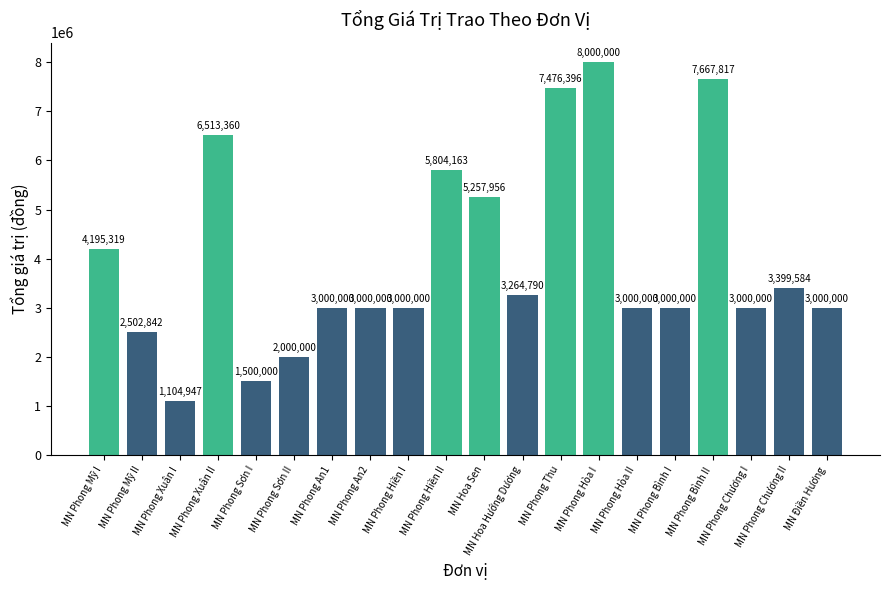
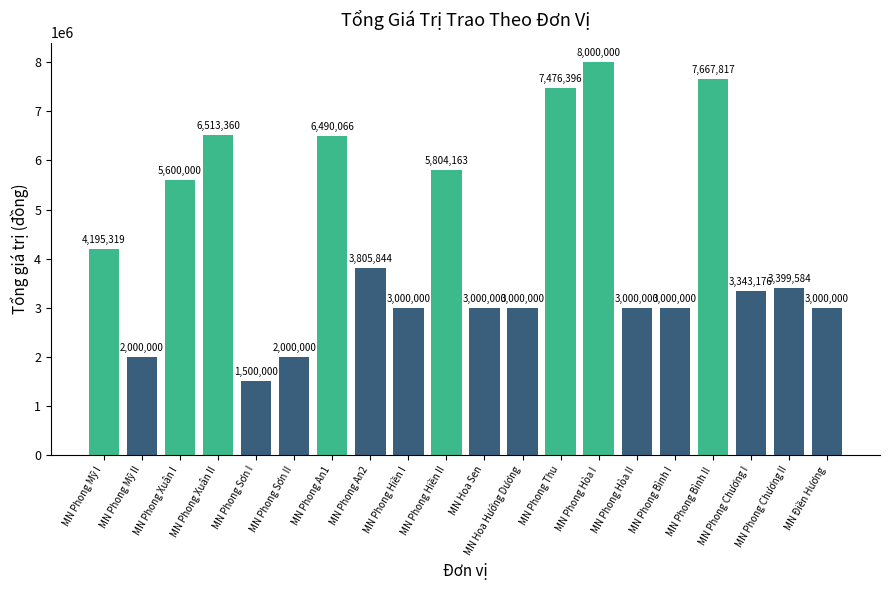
MN Phong Mỹ II: 2,502,842 -> 2,000,000
MN Phong Xuân I: 1,104,947 -> 5,600,000
MN Phong An1: 3,000,000 -> 6,490,066
MN Phong An2: 3,000,000 -> 3,805,844
MN Hoa Sen: 5,257,956 -> 3,000,000
MN Hoa Hướng Dương: 3,264,790 -> 3,000,000
MN Phong Chương I: 3,000,000 -> 3,343,176
